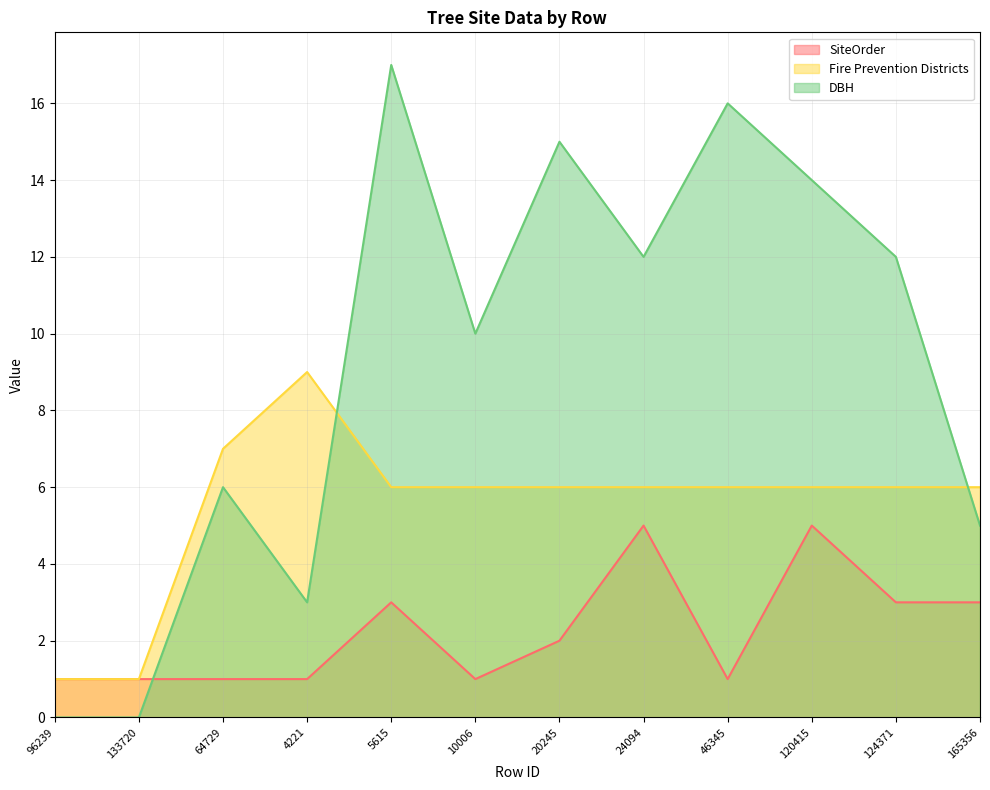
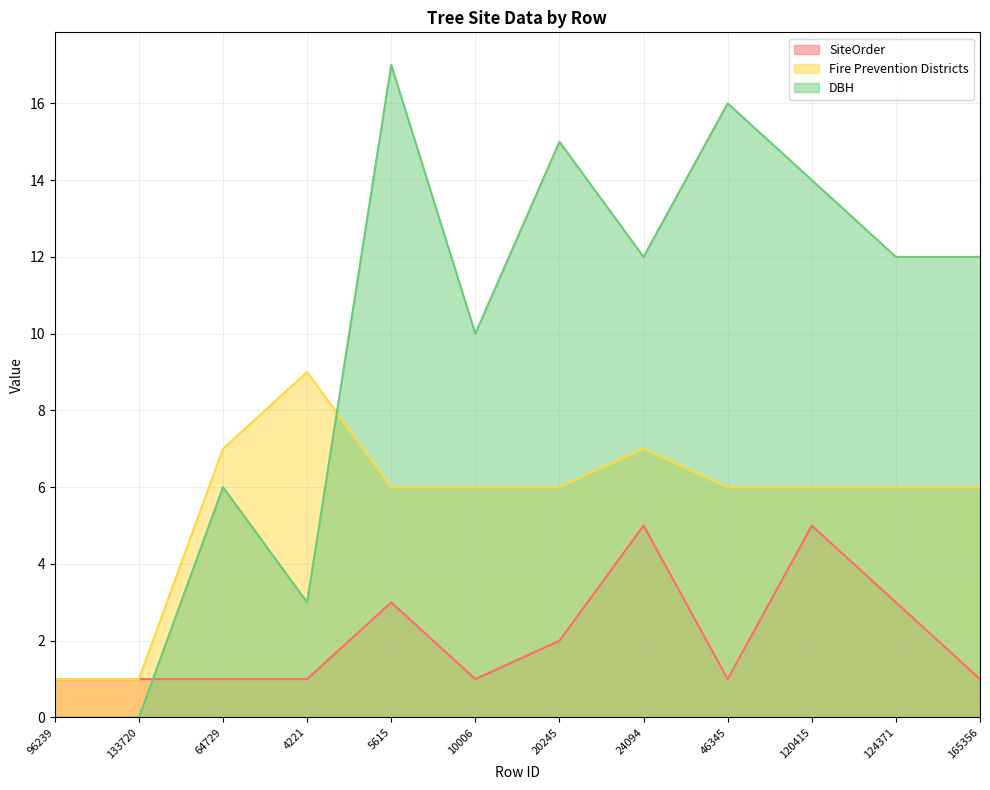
Fire Prevention Districts, 24094: 6 -> 7
SiteOrder, 165356: 3 -> 1
DBH, 165356: 5 -> 12
